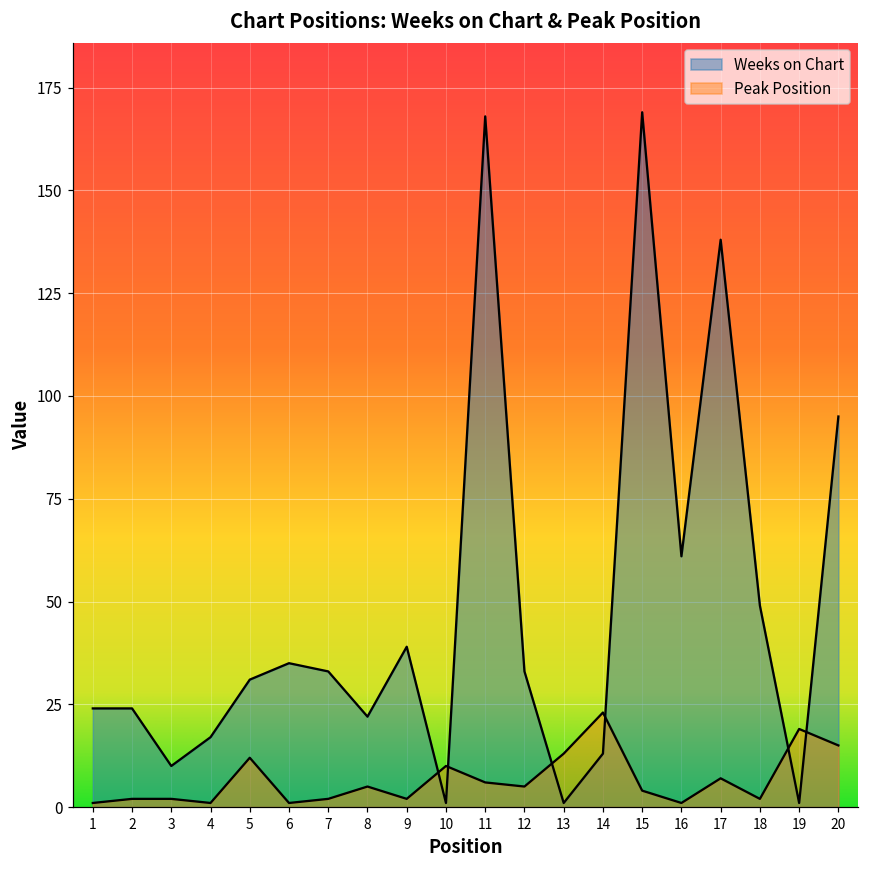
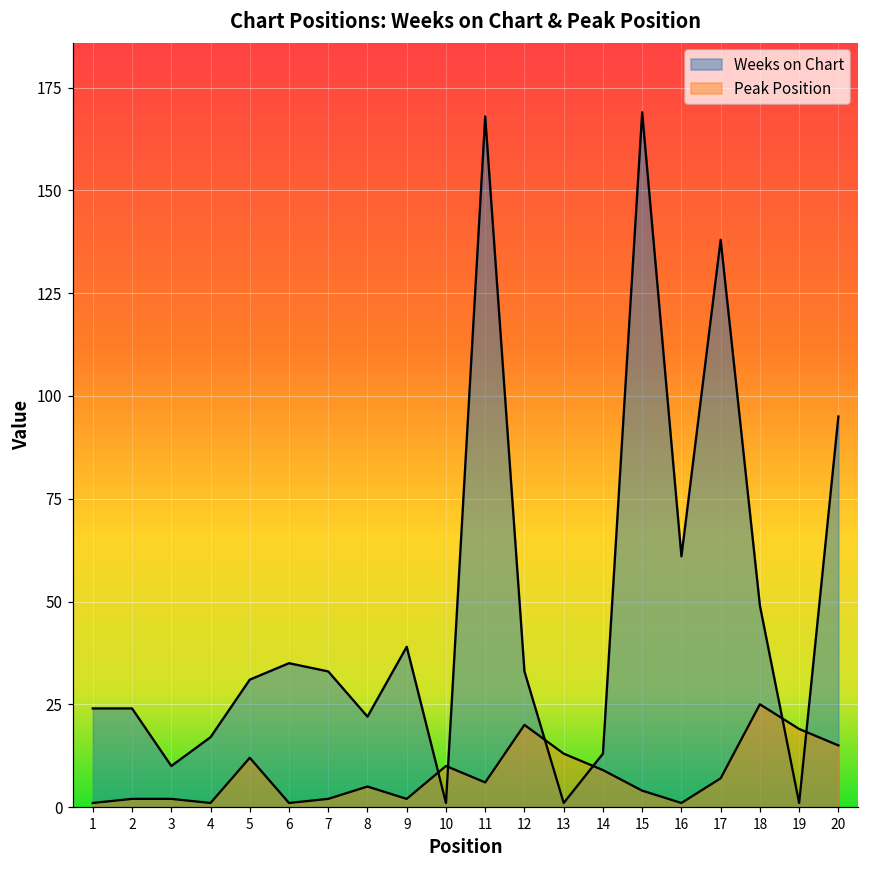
Peak Position, 12: 5 -> 20
Peak Position, 14: 23 -> 9
Peak Position, 18: 2 -> 25
